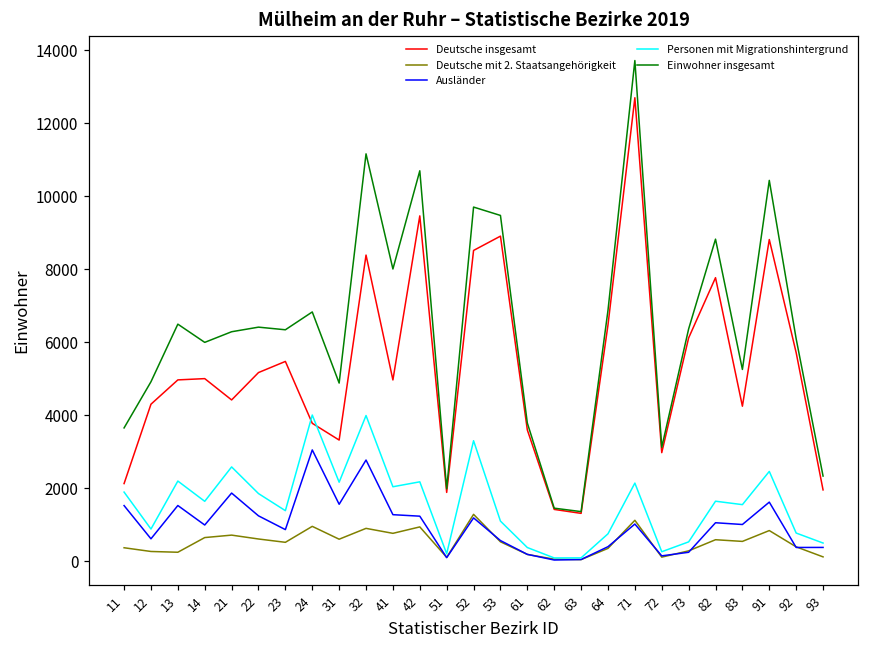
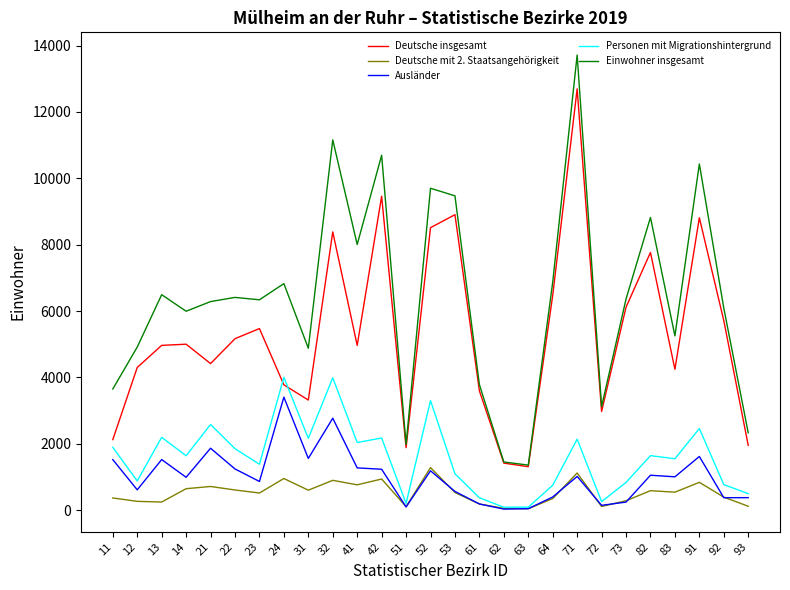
Ausländer, 24: 3100 -> 3400
Personen mit Migrationshintergrund, 73: 500 -> 800
